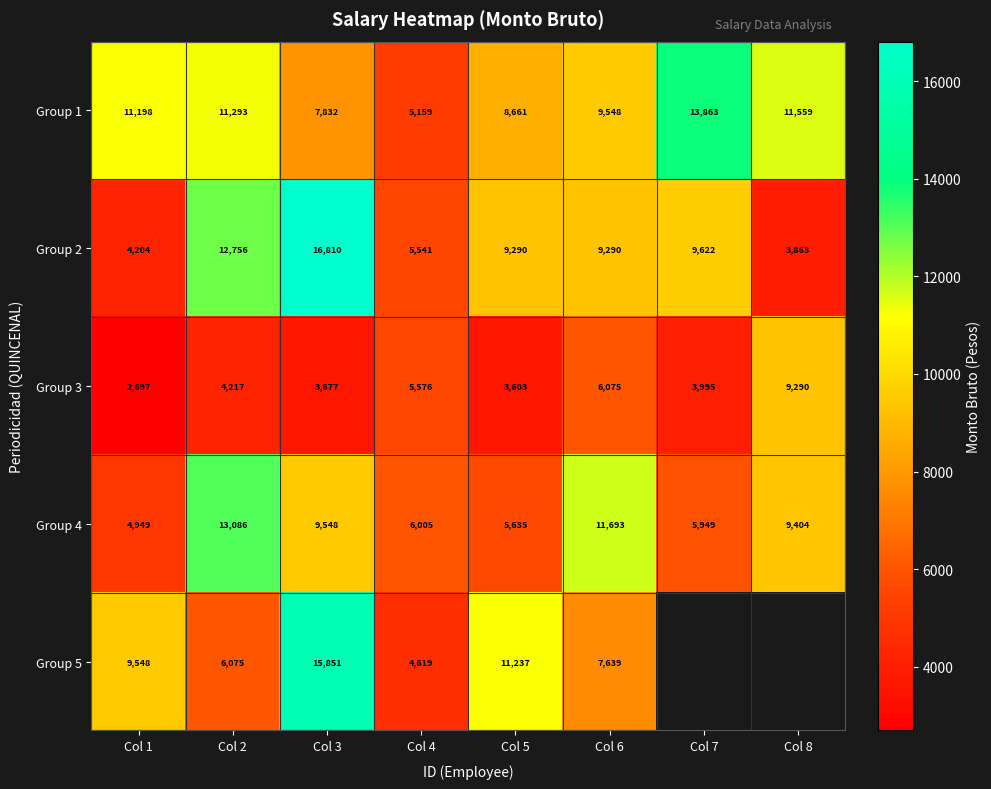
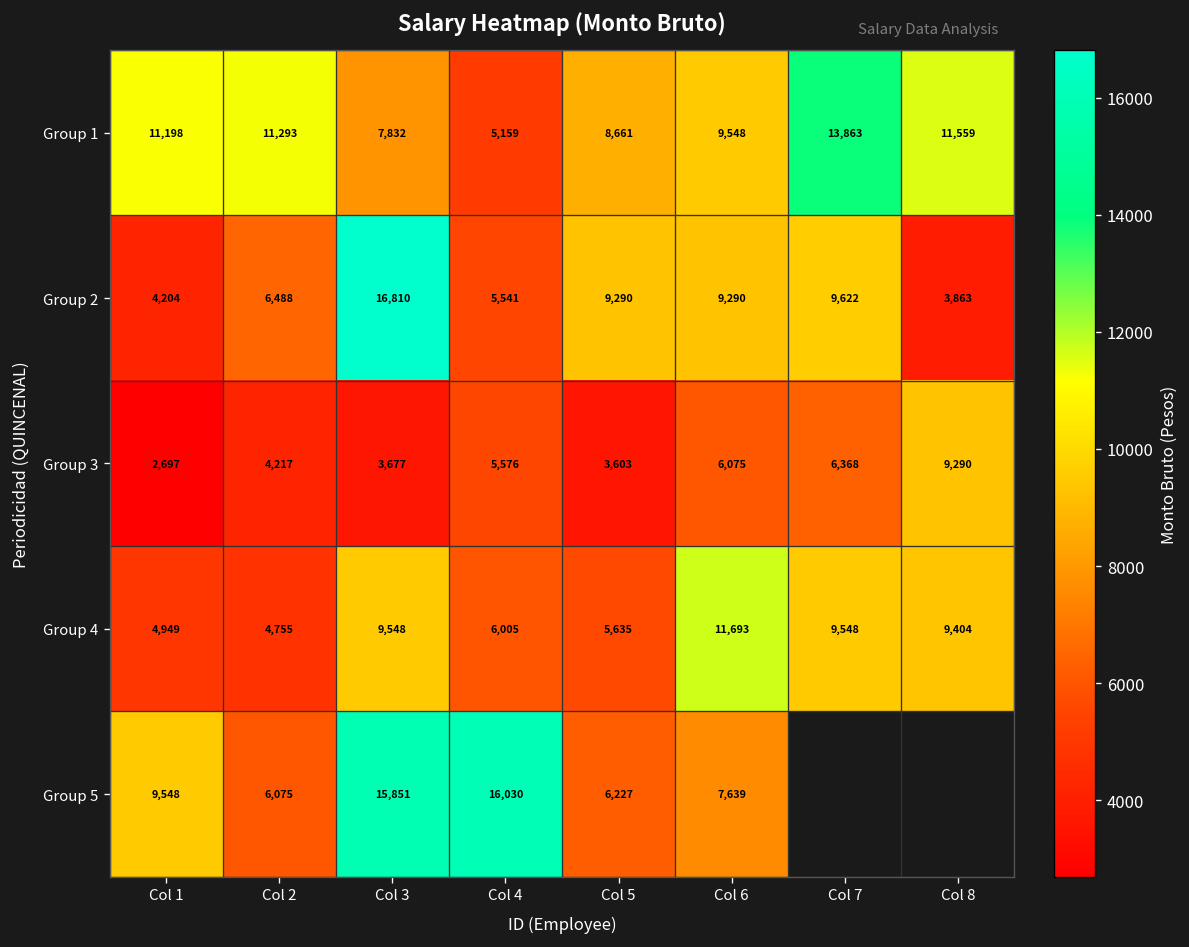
Group 2, Col 2: 12,756 -> 6,488
Group 3, Col 7: 3,995 -> 6,368
Group 4, Col 2: 13,086 -> 4,755
Group 4, Col 7: 5,949 -> 9,548
Group 5, Col 4: 4,619 -> 16,030
Group 5, Col 5: 11,237 -> 6,227
